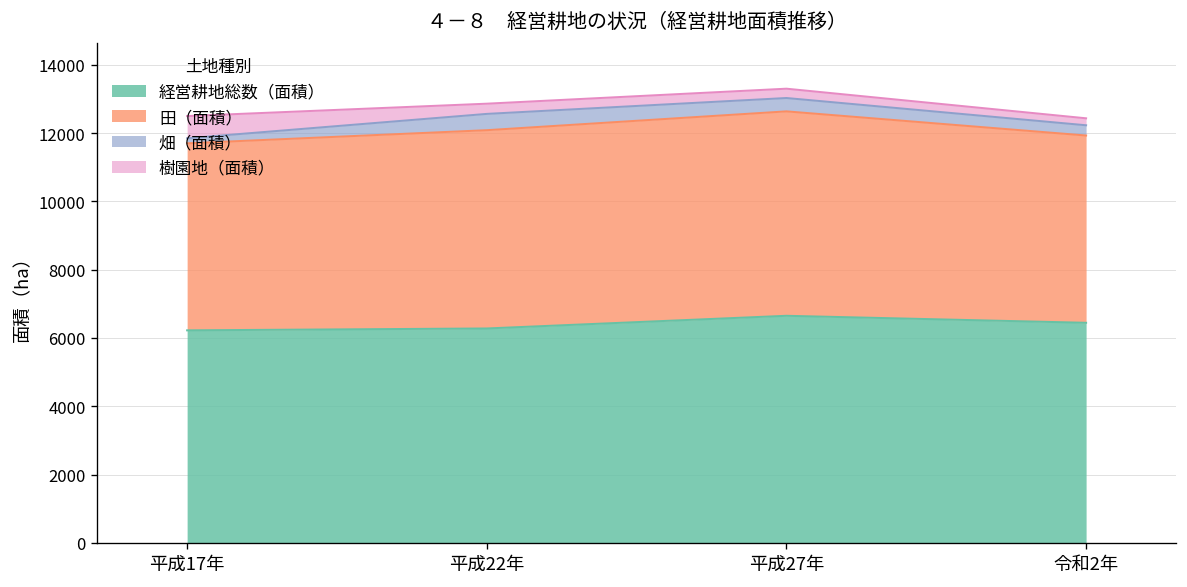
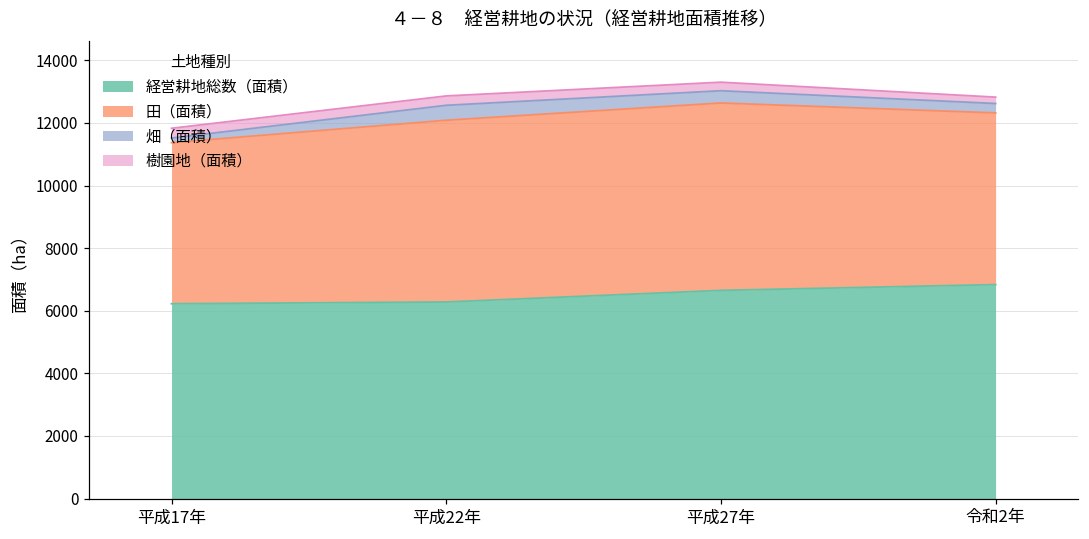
田（面積）, 平成17年: 5500 -> 5100
樹園地（面積）, 平成17年: 700 -> 300
経営耕地総数（面積）, 令和2年: 6400 -> 6800
